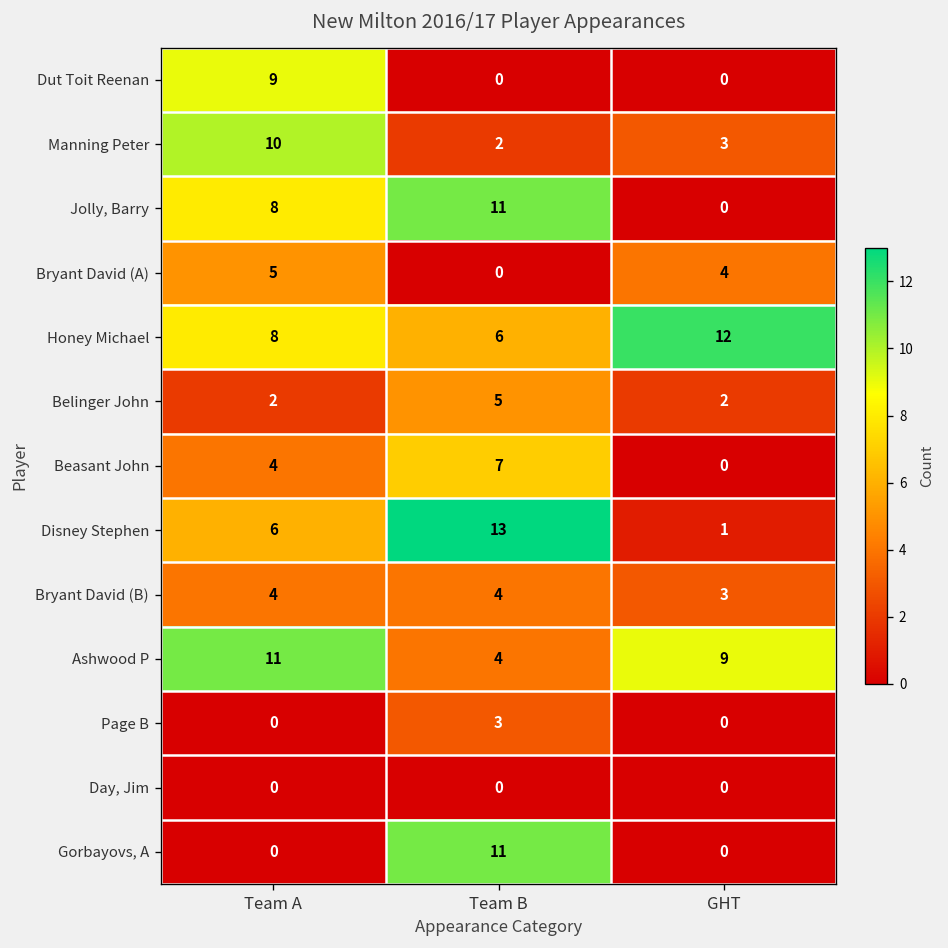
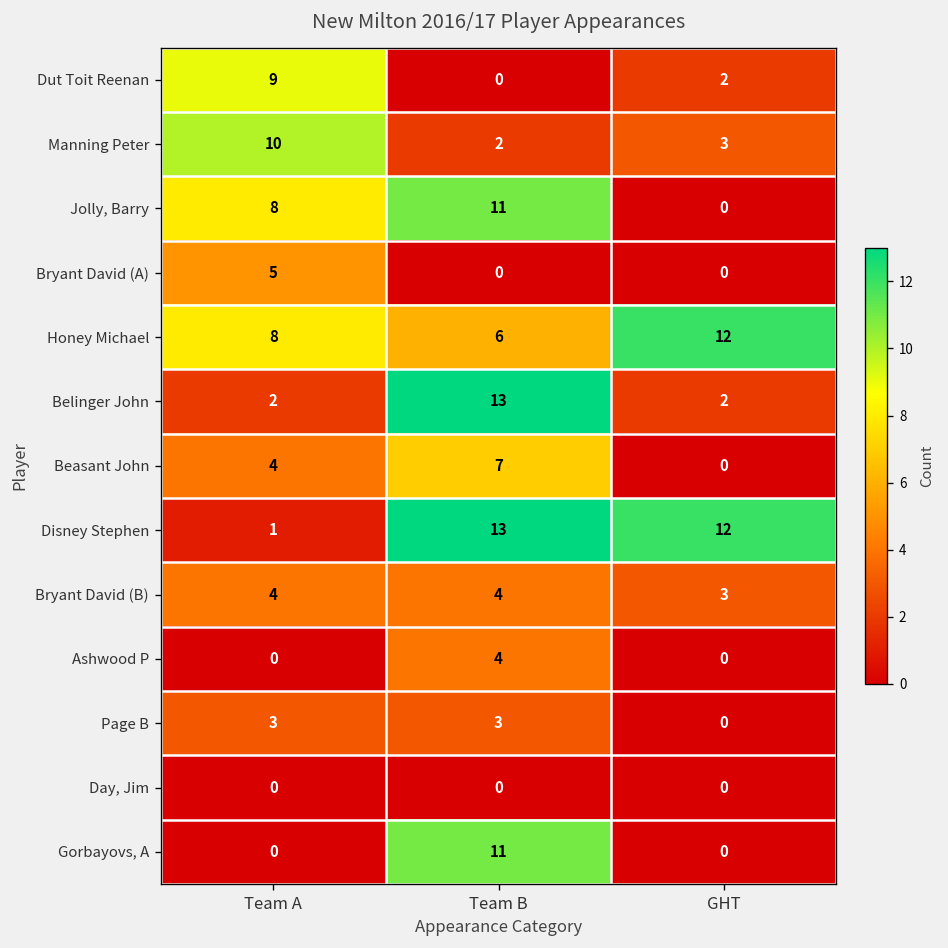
Dut Toit Reenan, GHT: 0 -> 2
Bryant David (A), GHT: 4 -> 0
Belinger John, Team B: 5 -> 13
Disney Stephen, Team A: 6 -> 1
Disney Stephen, GHT: 1 -> 12
Ashwood P, Team A: 11 -> 0
Ashwood P, GHT: 9 -> 0
Page B, Team A: 0 -> 3
